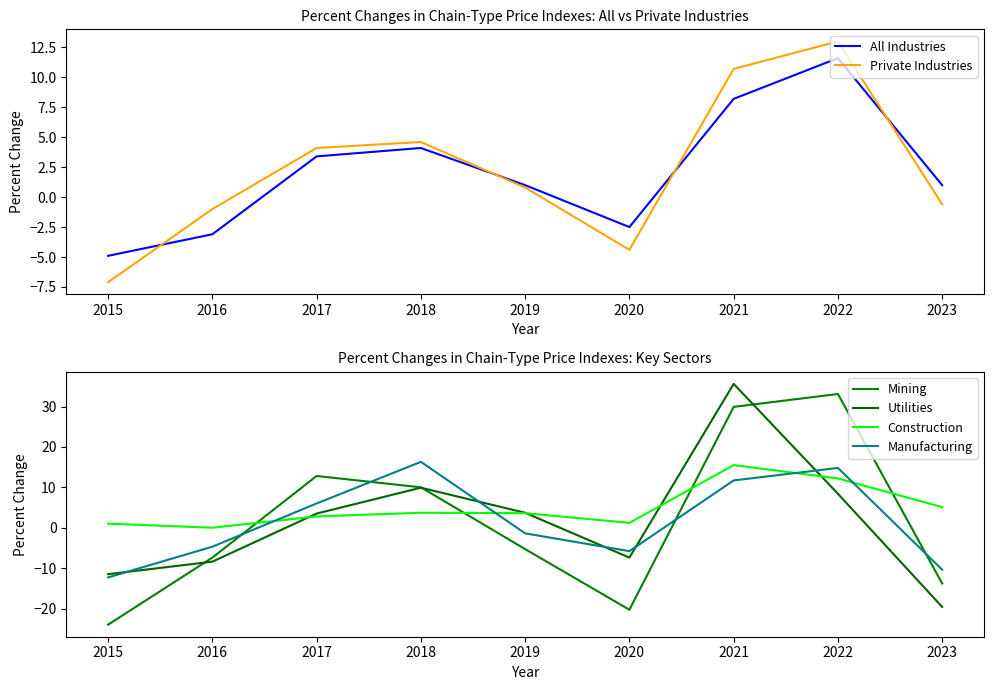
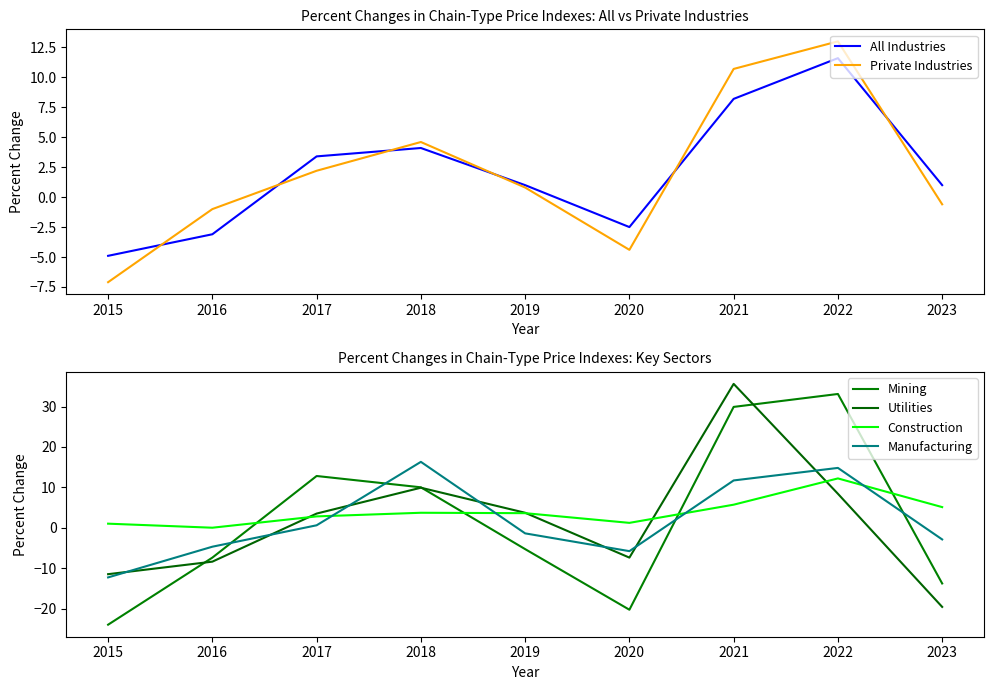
Percent Changes in Chain-Type Price Indexes: All vs Private Industries, Private Industries, 2017: 4.1 -> 2.2
Percent Changes in Chain-Type Price Indexes: Key Sectors, Manufacturing, 2017: 6 -> 1
Percent Changes in Chain-Type Price Indexes: Key Sectors, Construction, 2021: 16 -> 6
Percent Changes in Chain-Type Price Indexes: Key Sectors, Manufacturing, 2023: -10 -> -3
